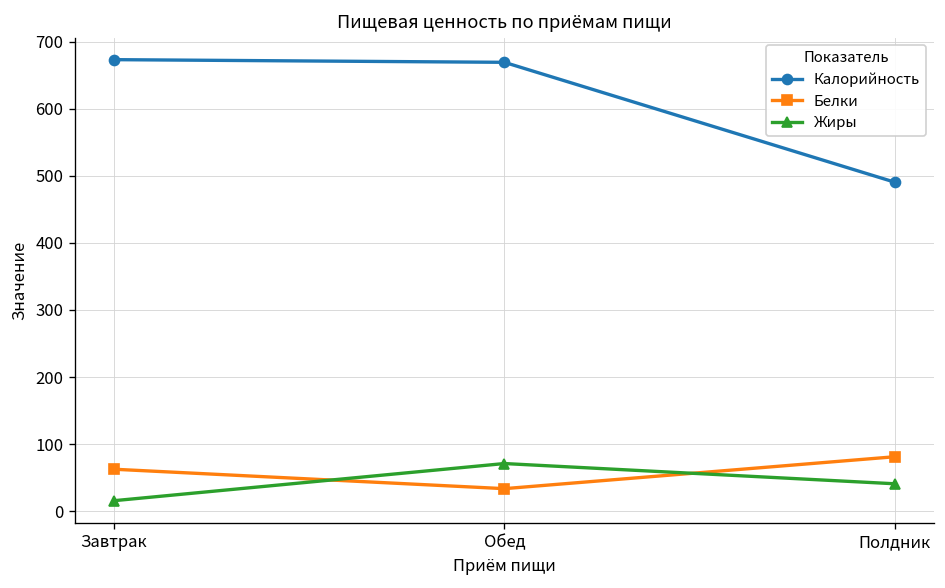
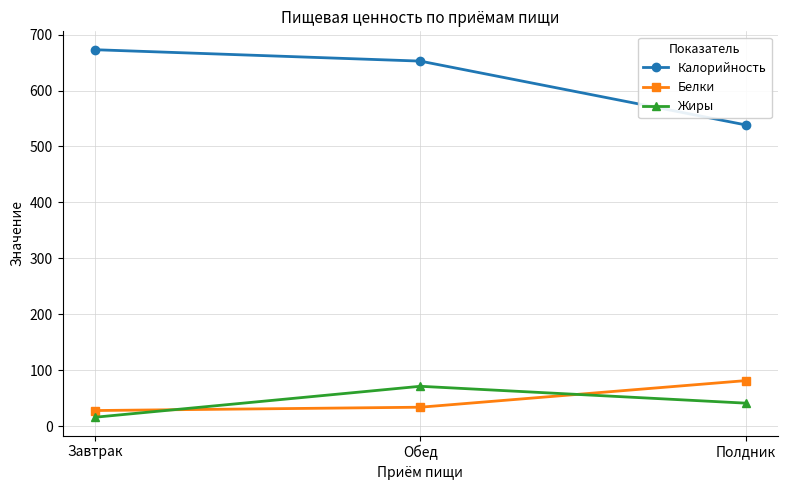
Белки, Завтрак: 60 -> 30
Калорийность, Обед: 670 -> 650
Калорийность, Полдник: 490 -> 540
